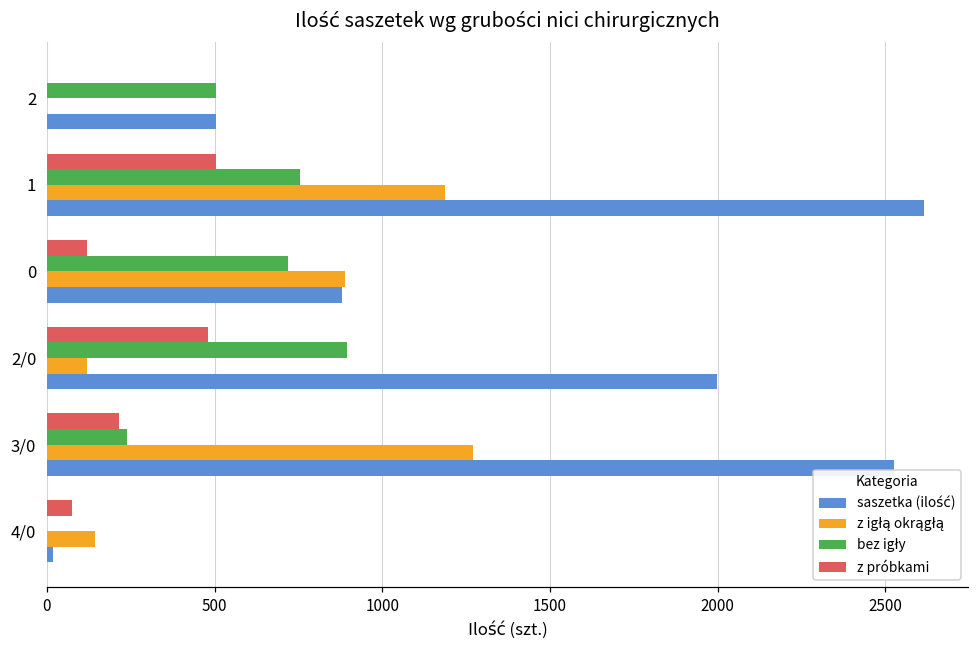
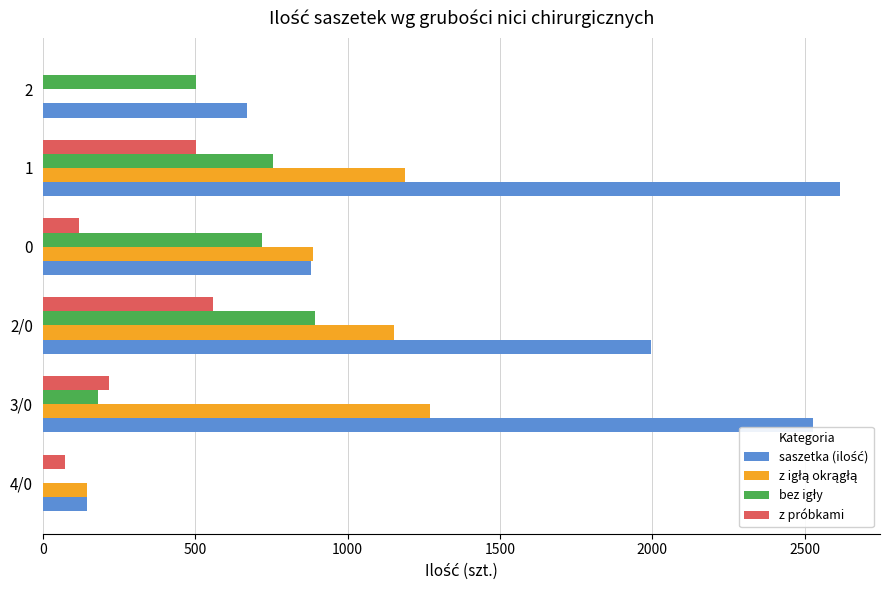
saszetka (ilość), 2: 500 -> 670
z próbkami, 2/0: 480 -> 560
z igłą okrągłą, 2/0: 120 -> 1150
bez igły, 3/0: 240 -> 180
saszetka (ilość), 4/0: 20 -> 140
